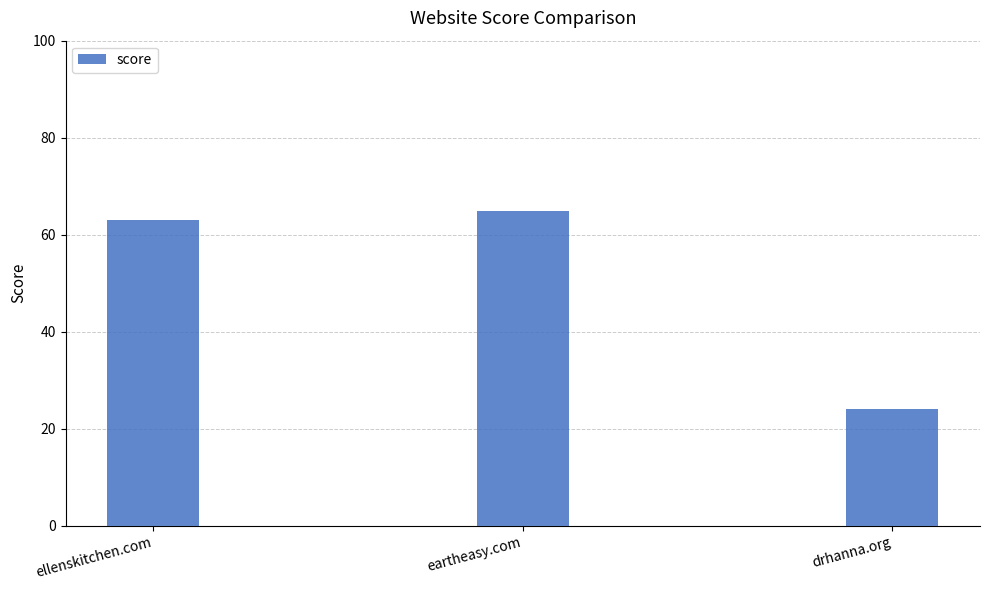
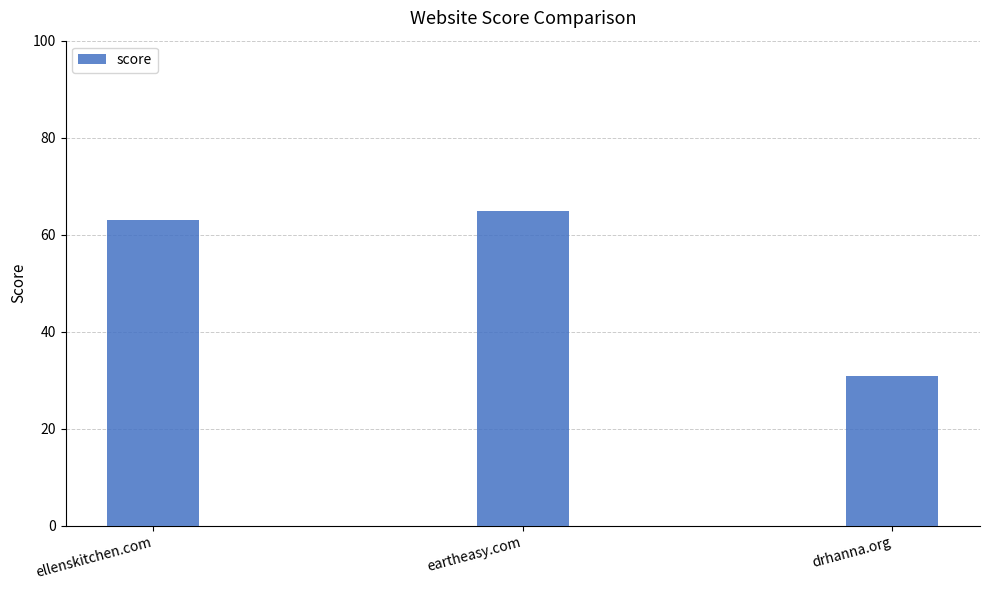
drhanna.org: 24 -> 31
